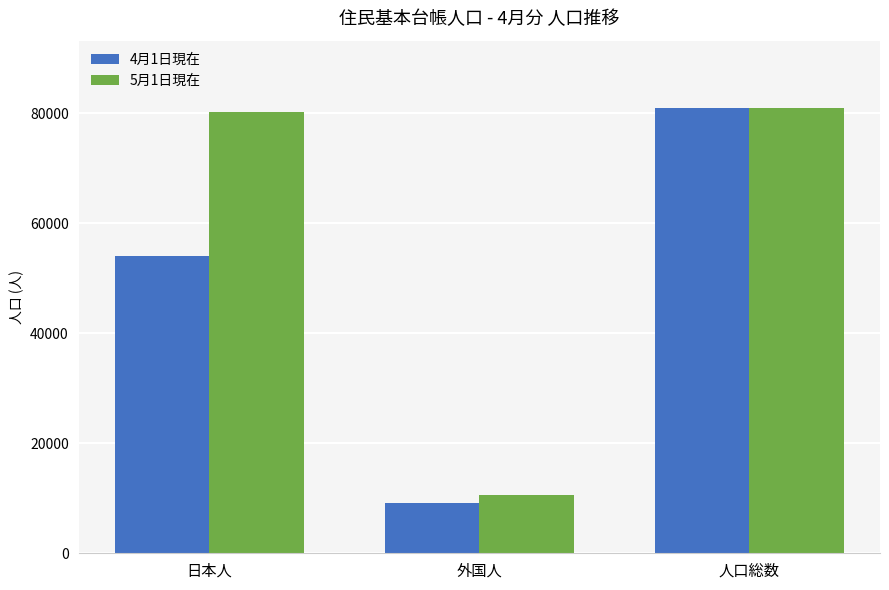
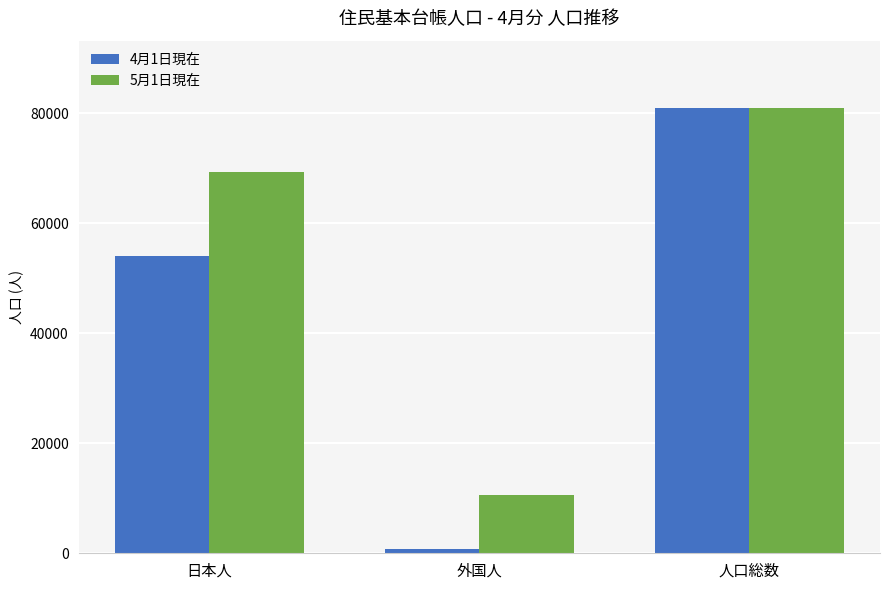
5月1日現在, 日本人: 80000 -> 69000
4月1日現在, 外国人: 9000 -> 1000
